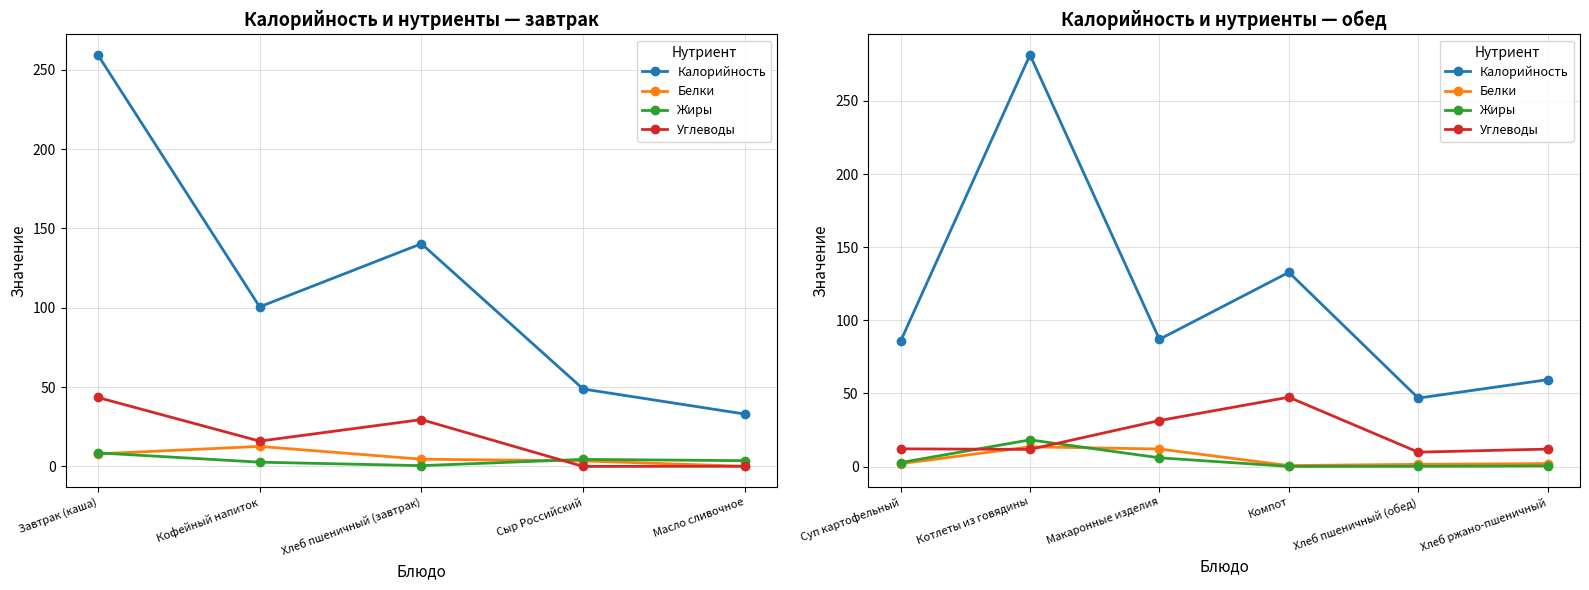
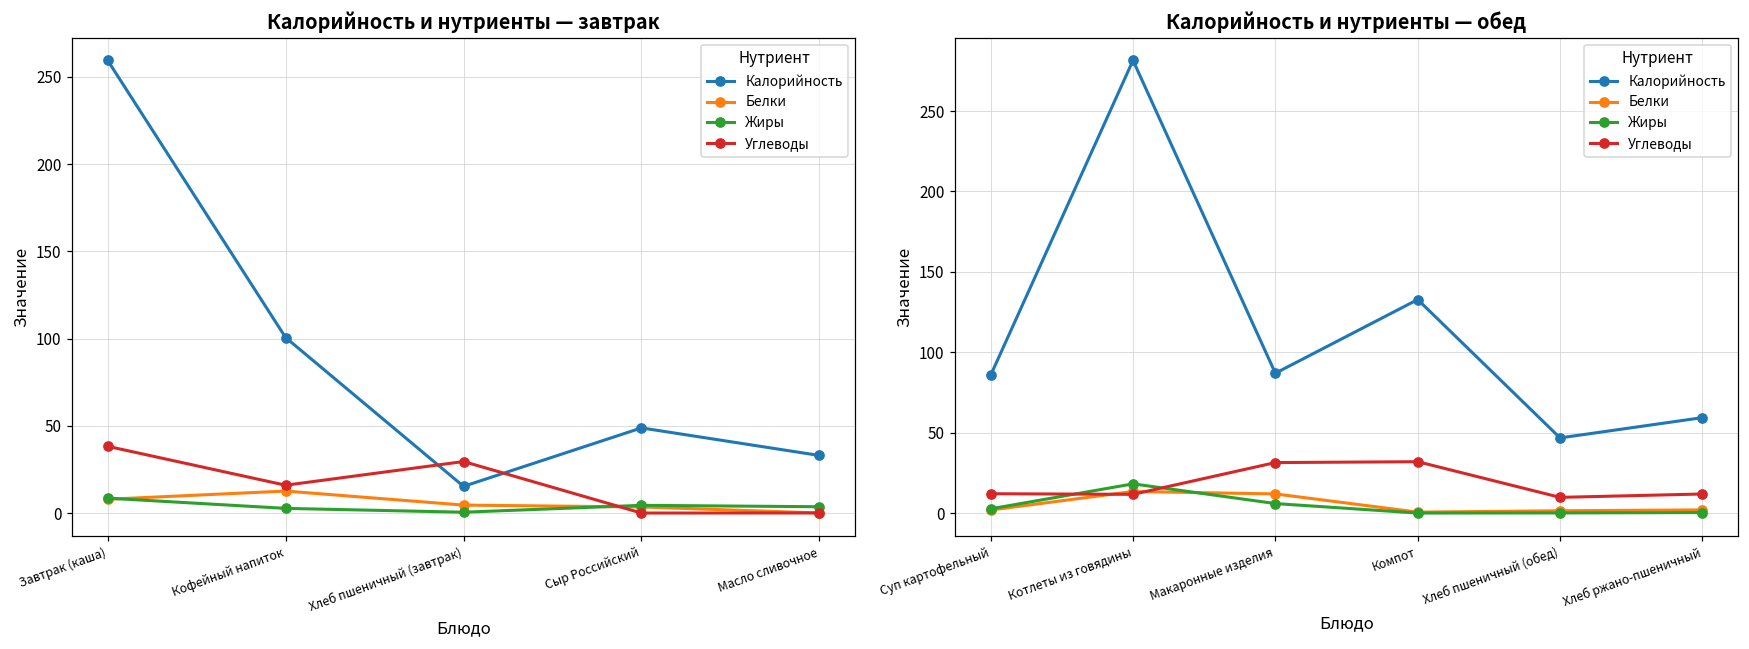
Калорийность и нутриенты — завтрак, Углеводы, Завтрак (каша): 43 -> 38
Калорийность и нутриенты — завтрак, Калорийность, Хлеб пшеничный (завтрак): 140 -> 15
Калорийность и нутриенты — обед, Углеводы, Компот: 47 -> 32
